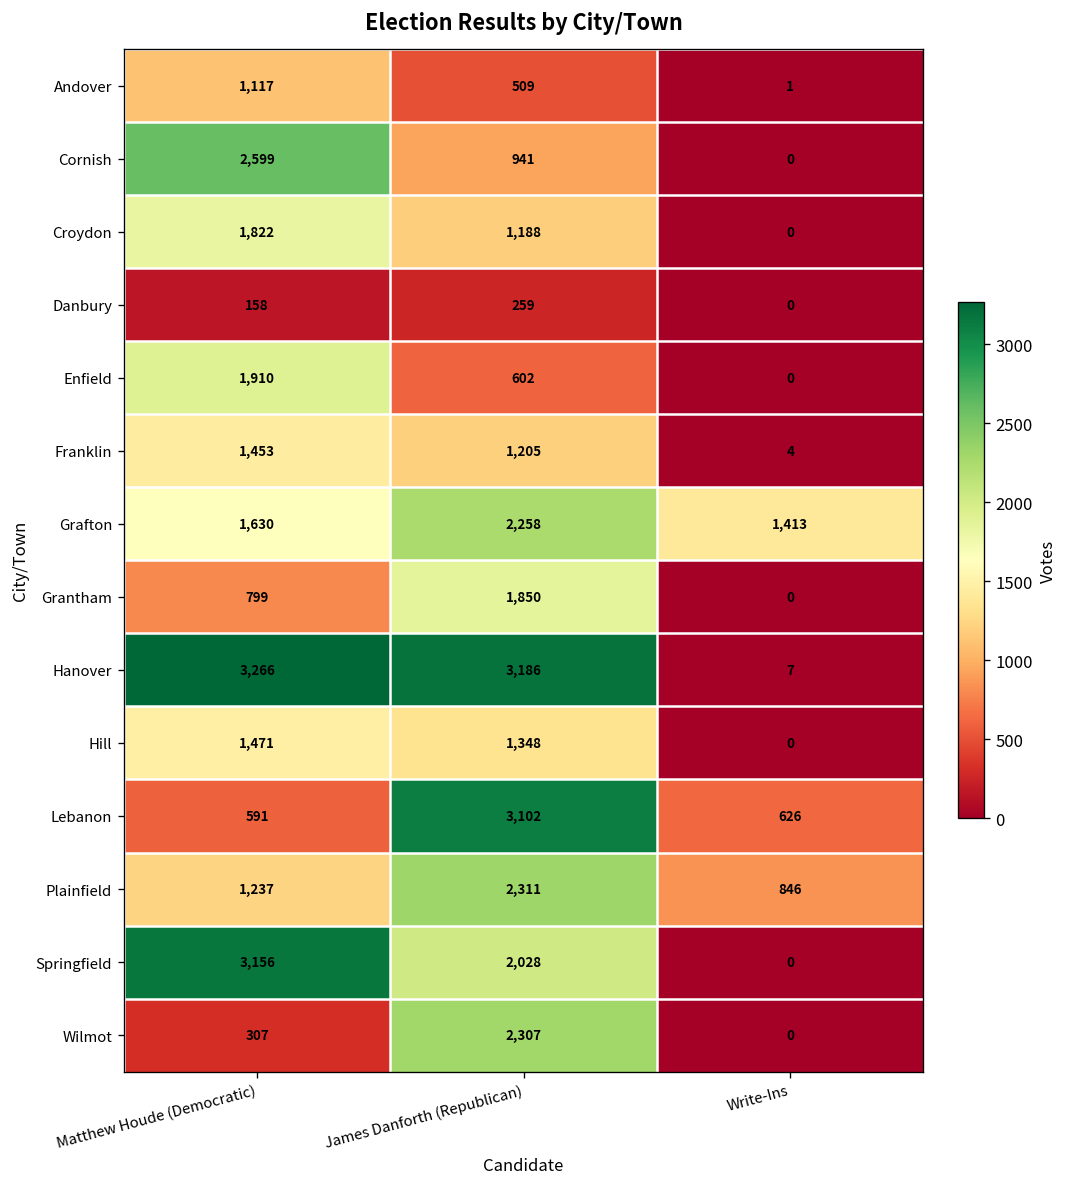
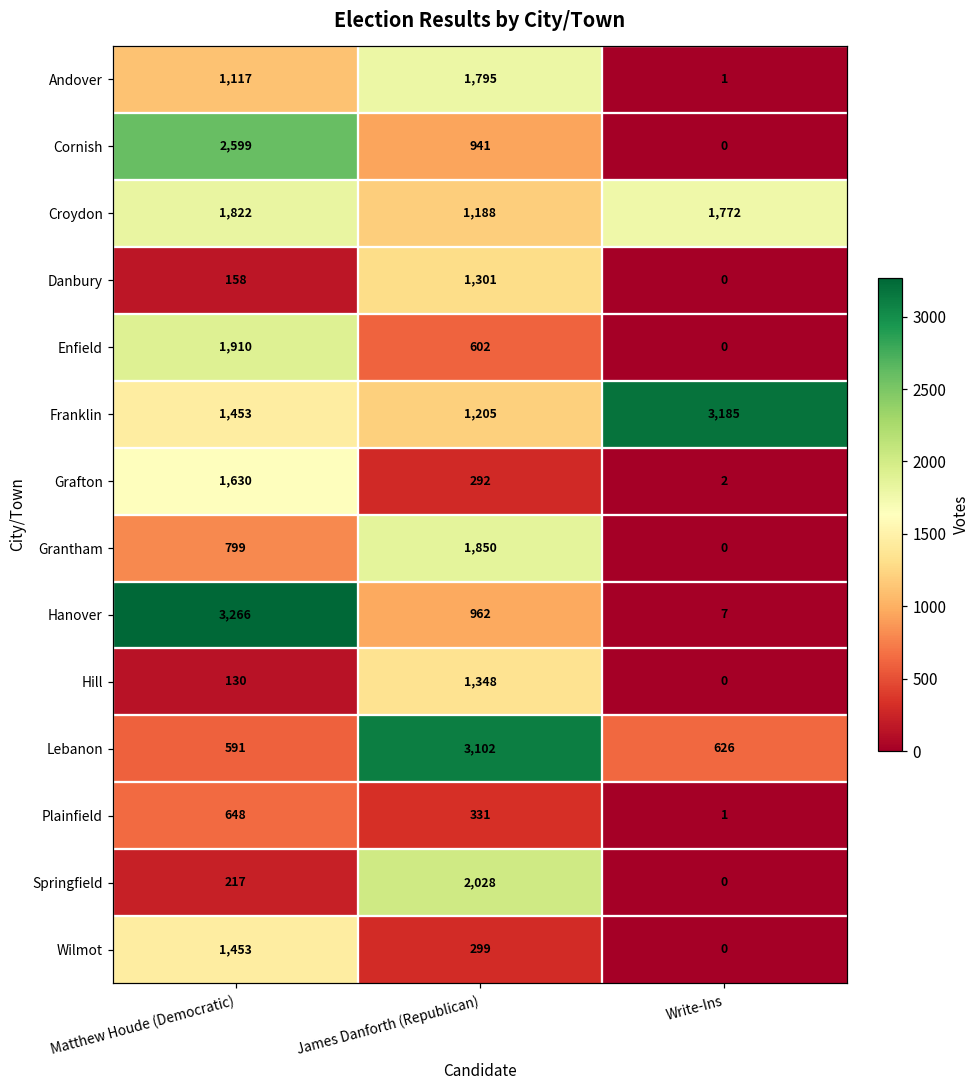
Andover, James Danforth (Republican): 509 -> 1,795
Croydon, Write-Ins: 0 -> 1,772
Danbury, James Danforth (Republican): 259 -> 1,301
Franklin, Write-Ins: 4 -> 3,185
Grafton, James Danforth (Republican): 2,258 -> 292
Grafton, Write-Ins: 1,413 -> 2
Hanover, James Danforth (Republican): 3,186 -> 962
Hill, Matthew Houde (Democratic): 1,471 -> 130
Plainfield, Matthew Houde (Democratic): 1,237 -> 648
Plainfield, James Danforth (Republican): 2,311 -> 331
Plainfield, Write-Ins: 846 -> 1
Springfield, Matthew Houde (Democratic): 3,156 -> 217
Wilmot, Matthew Houde (Democratic): 307 -> 1,453
Wilmot, James Danforth (Republican): 2,307 -> 299
